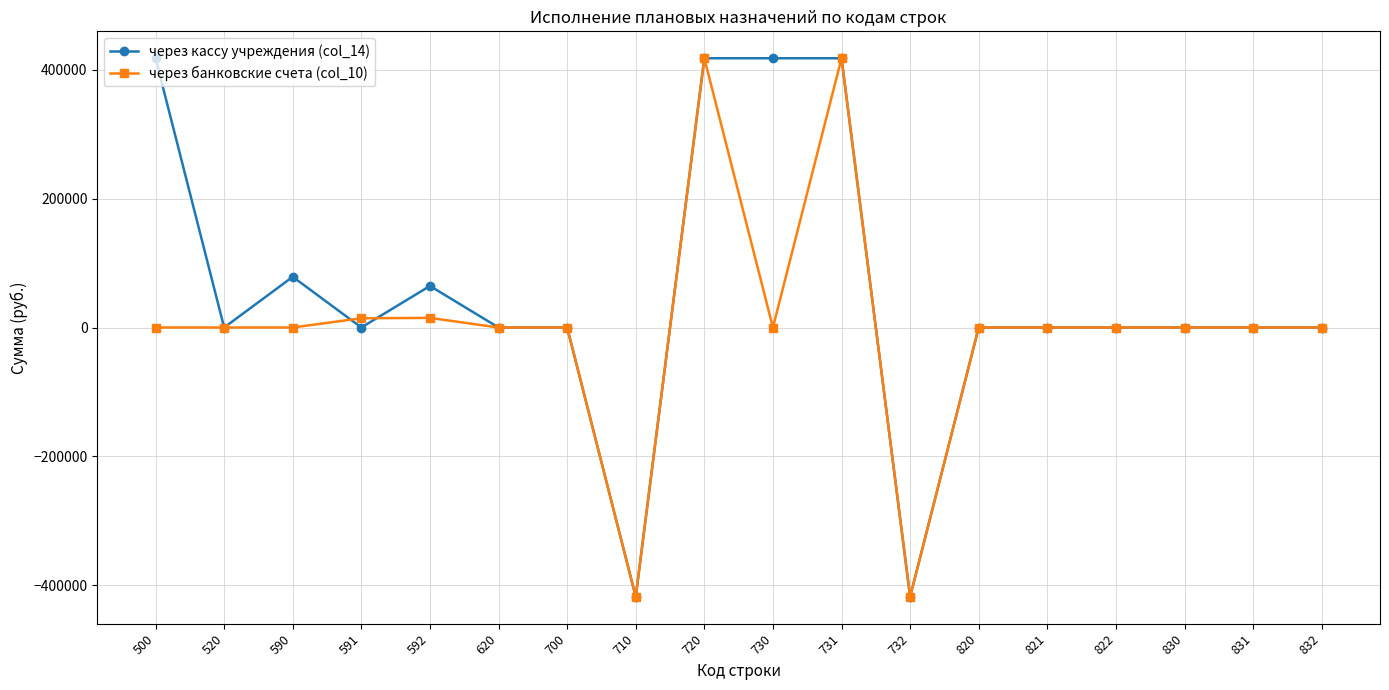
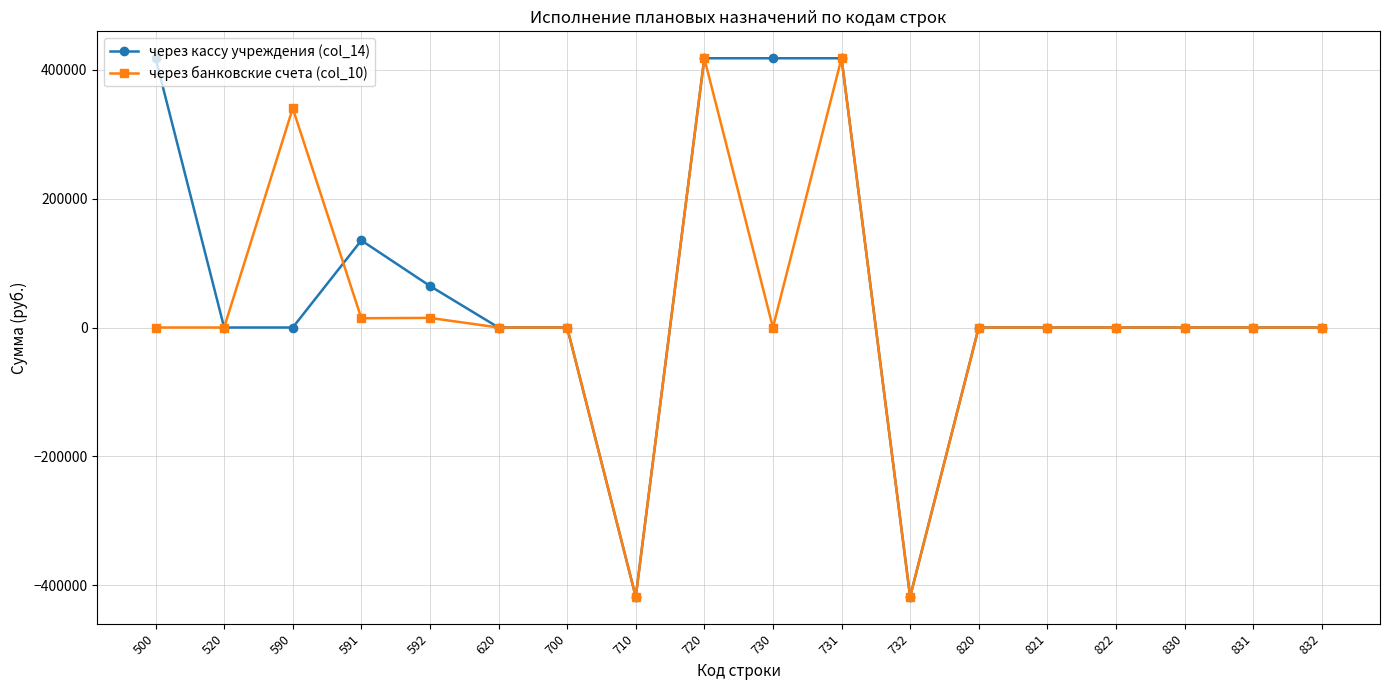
через кассу учреждения (col_14), 590: 80000 -> 0
через банковские счета (col_10), 590: 0 -> 340000
через кассу учреждения (col_14), 591: 0 -> 140000
